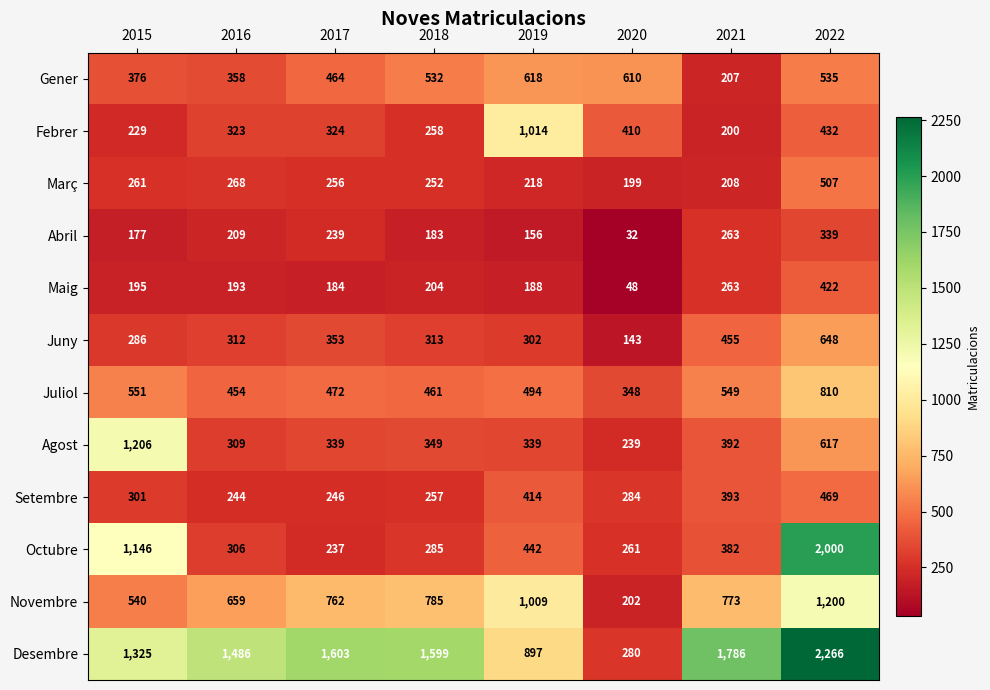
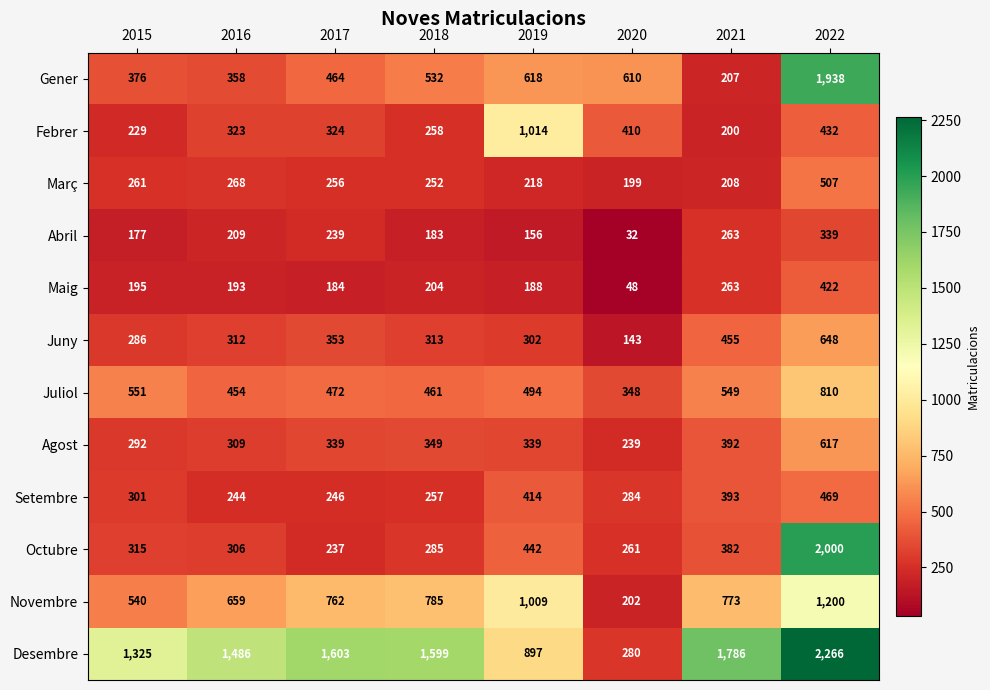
Gener, 2022: 535 -> 1,938
Agost, 2015: 1,206 -> 292
Octubre, 2015: 1,146 -> 315
